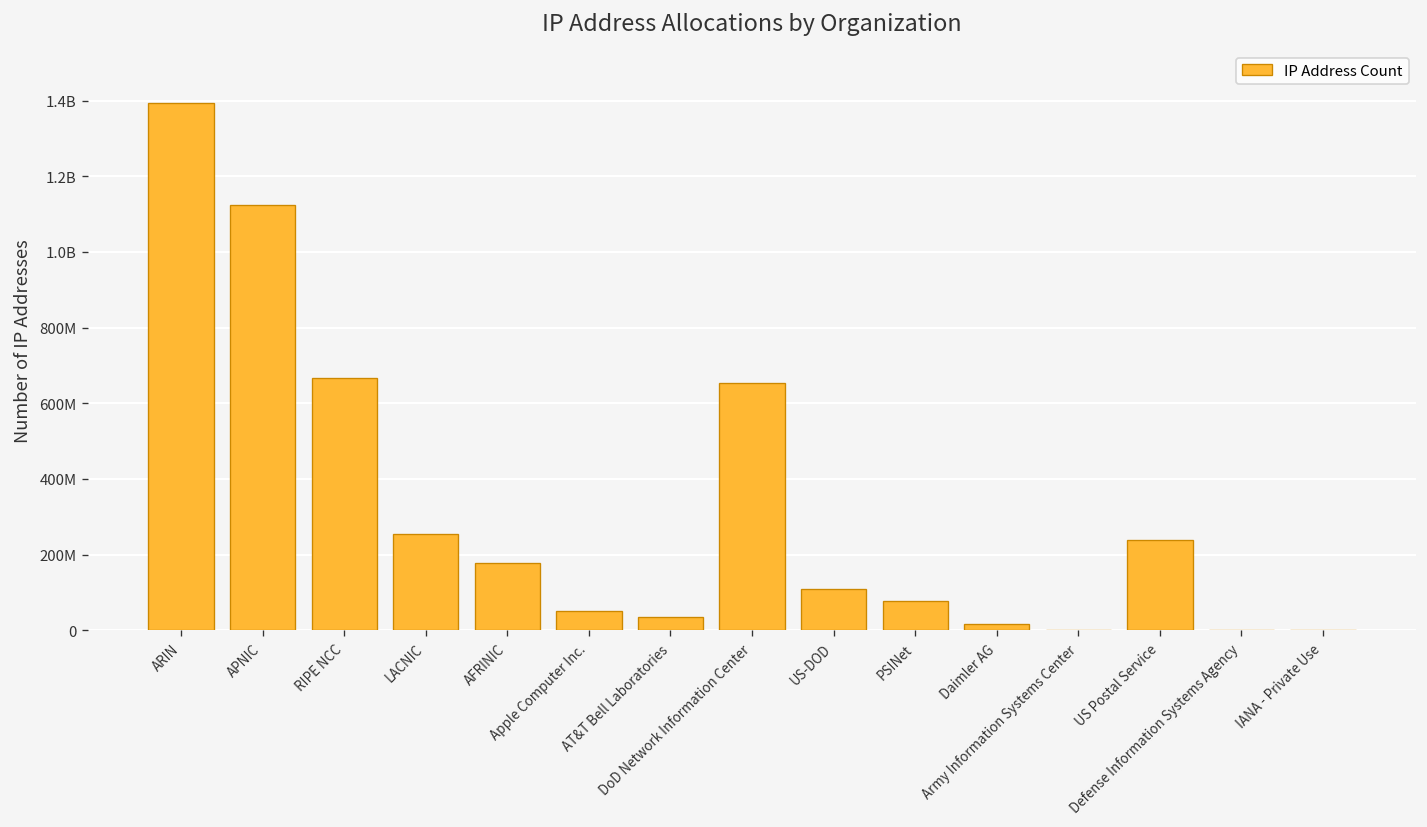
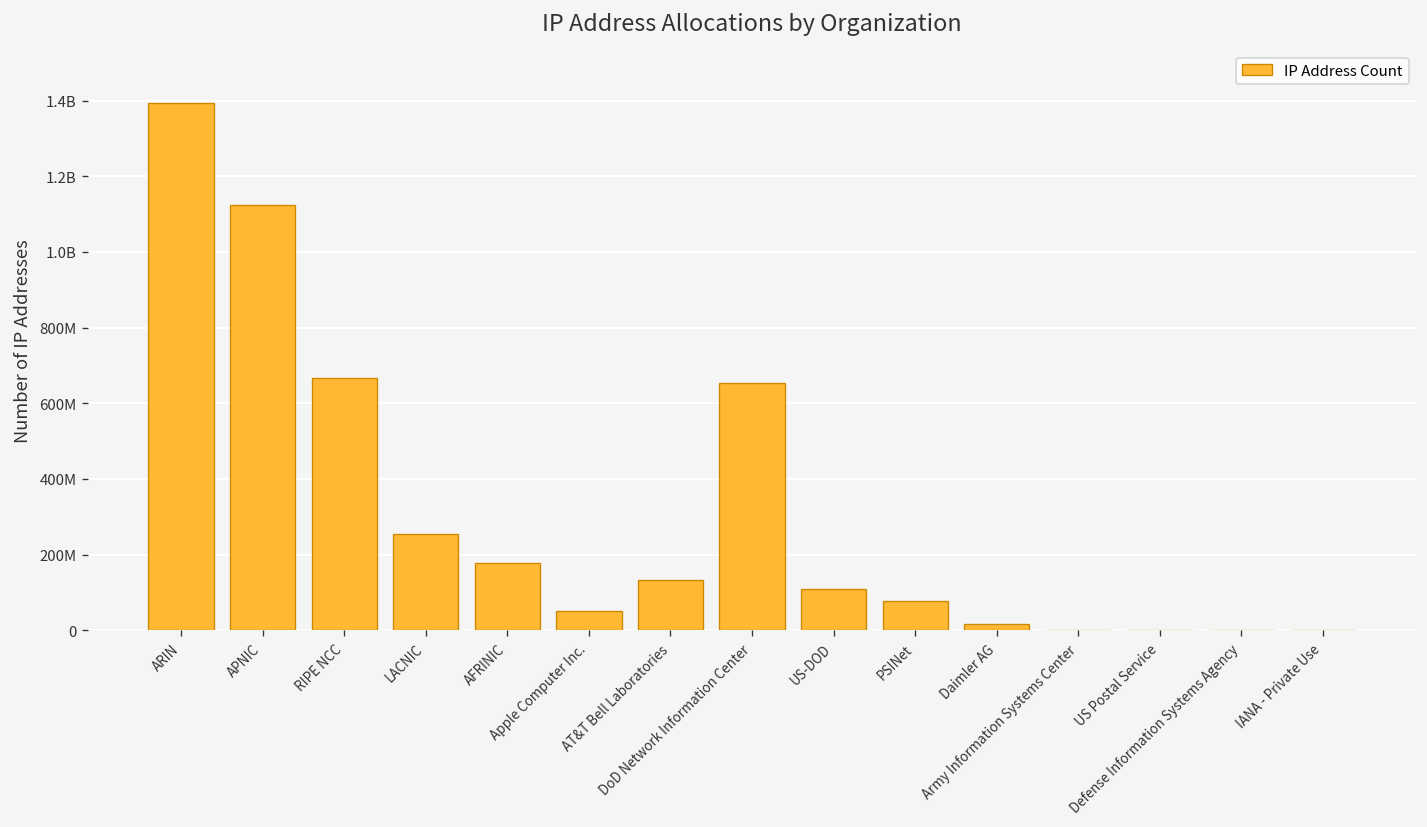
AT&T Bell Laboratories: 30000000 -> 130000000
US Postal Service: 240000000 -> 0
